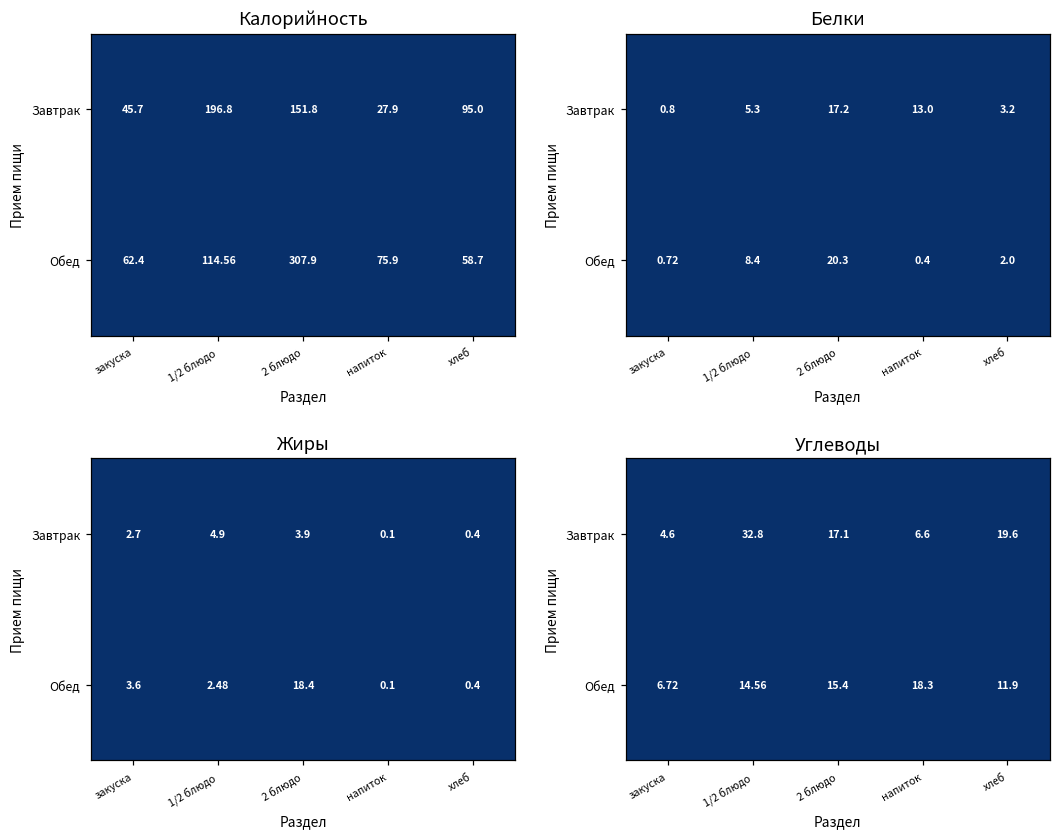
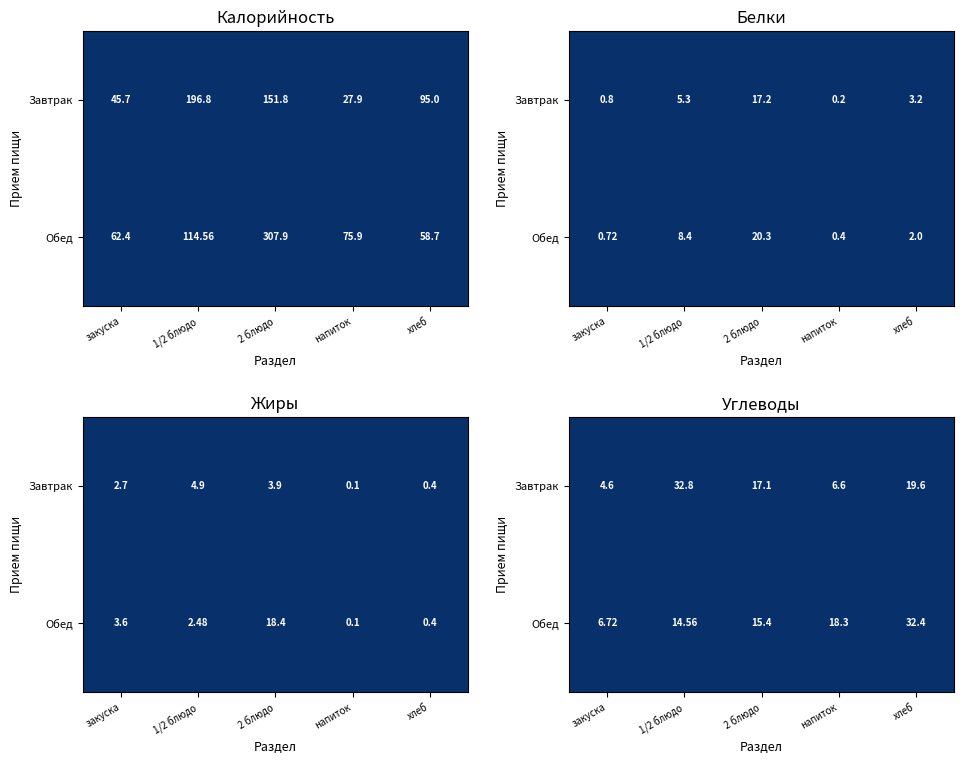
Белки, Завтрак, напиток: 13.0 -> 0.2
Углеводы, Обед, хлеб: 11.9 -> 32.4
